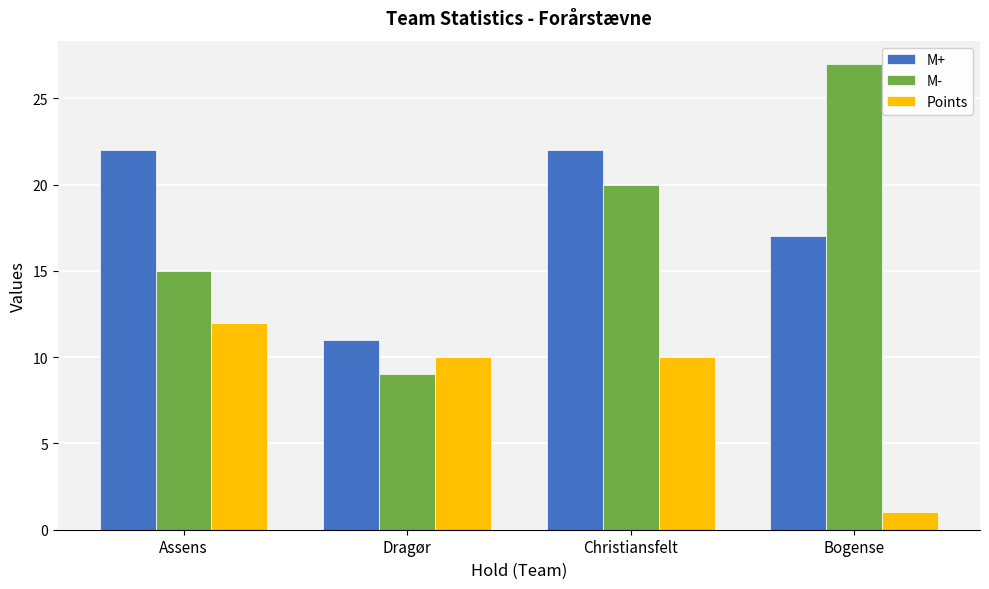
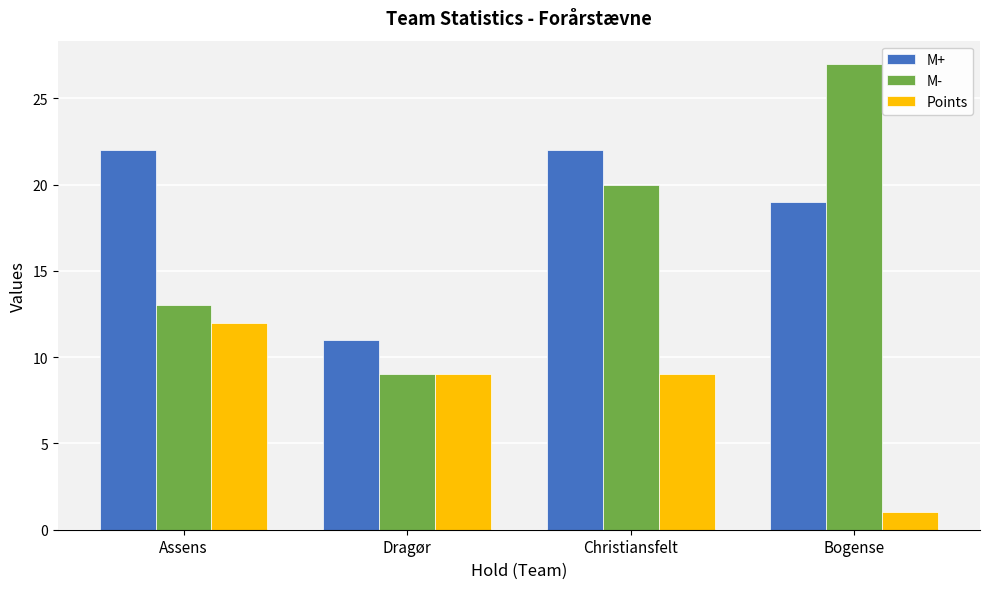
M-, Assens: 15 -> 13
Points, Dragør: 10 -> 9
Points, Christiansfelt: 10 -> 9
M+, Bogense: 17 -> 19
